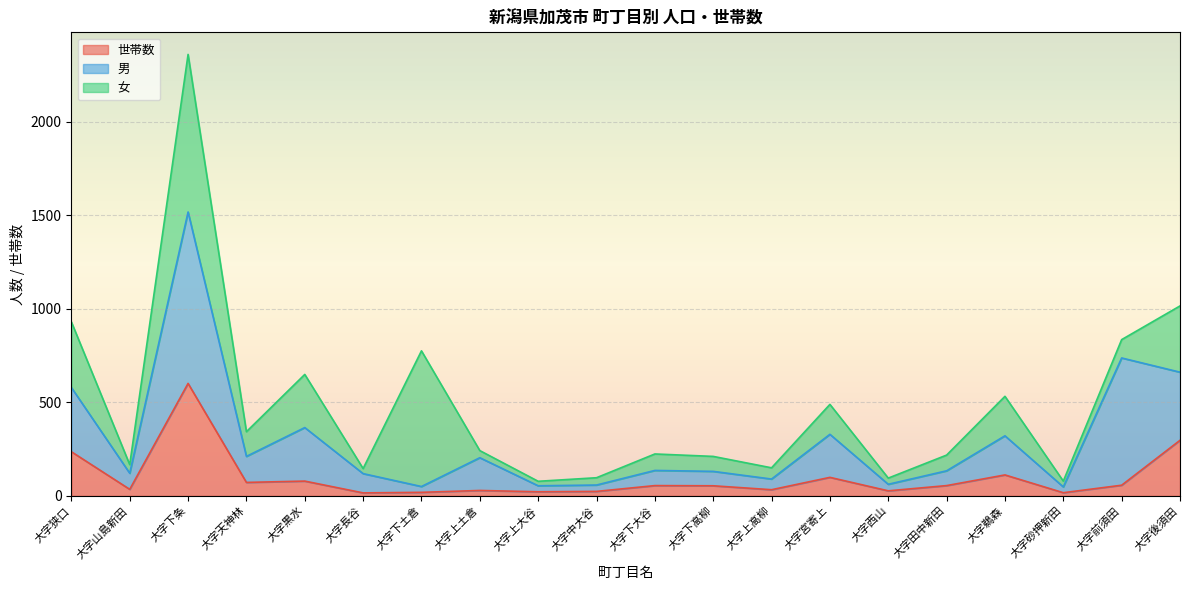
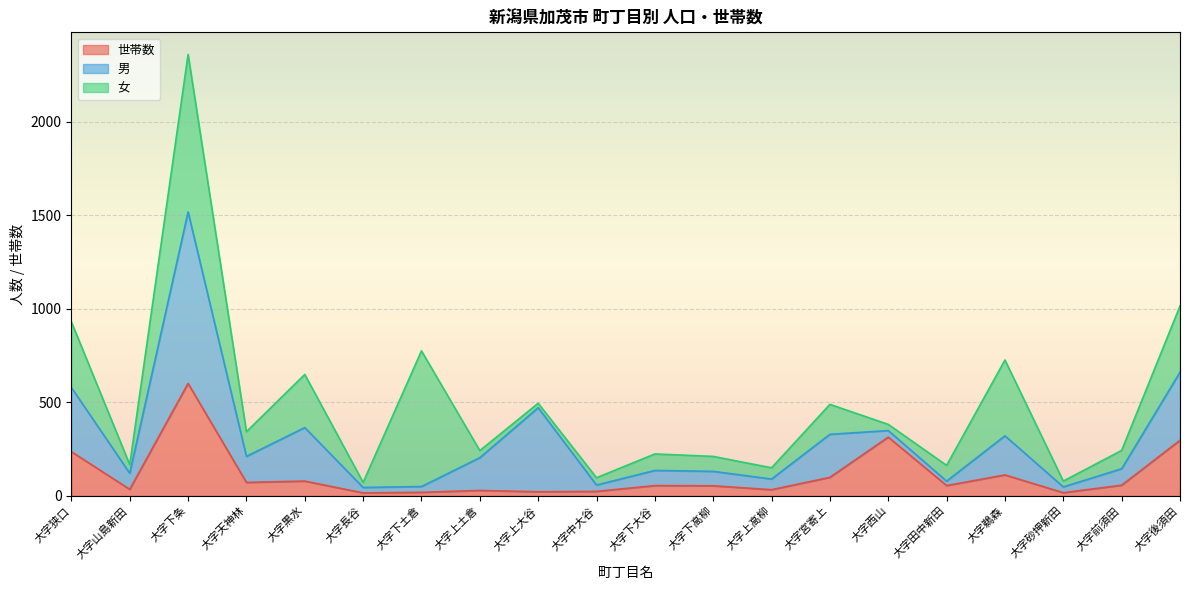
男, 大字長谷: 100 -> 30
男, 大字上大谷: 30 -> 450
世帯数, 大字西山: 30 -> 310
男, 大字田中新田: 80 -> 20
女, 大字鵜森: 210 -> 410
男, 大字前須田: 680 -> 90
